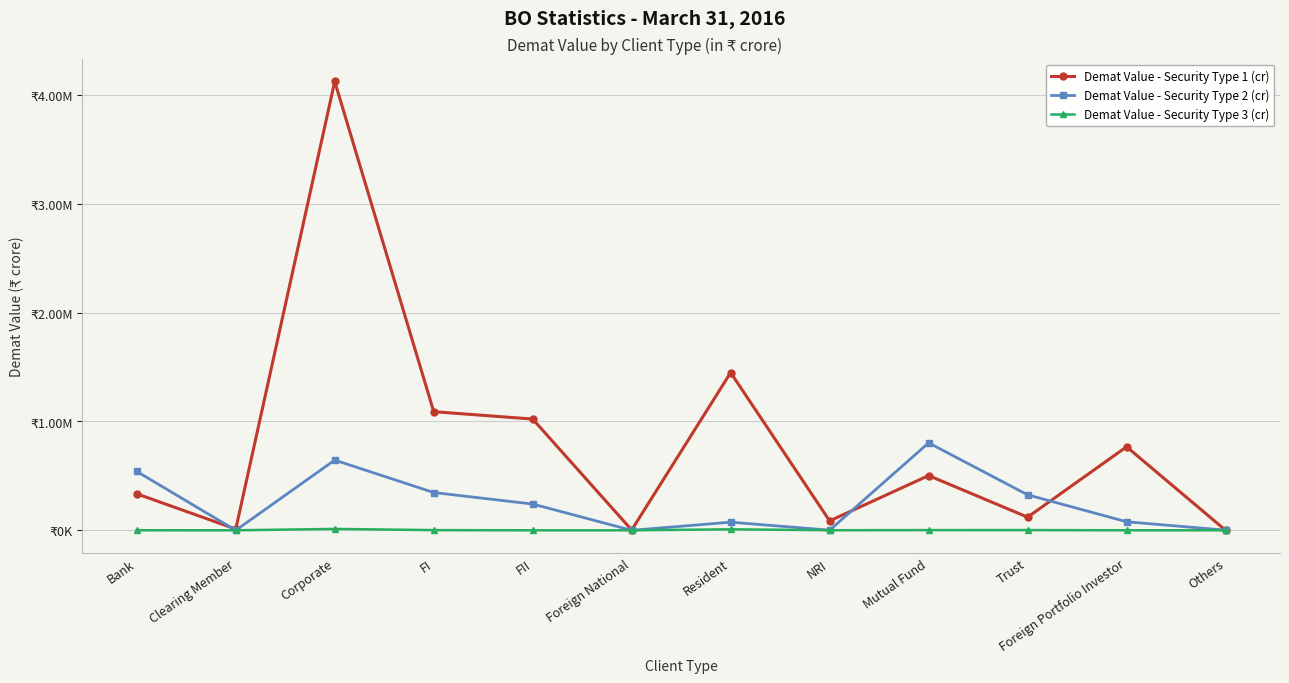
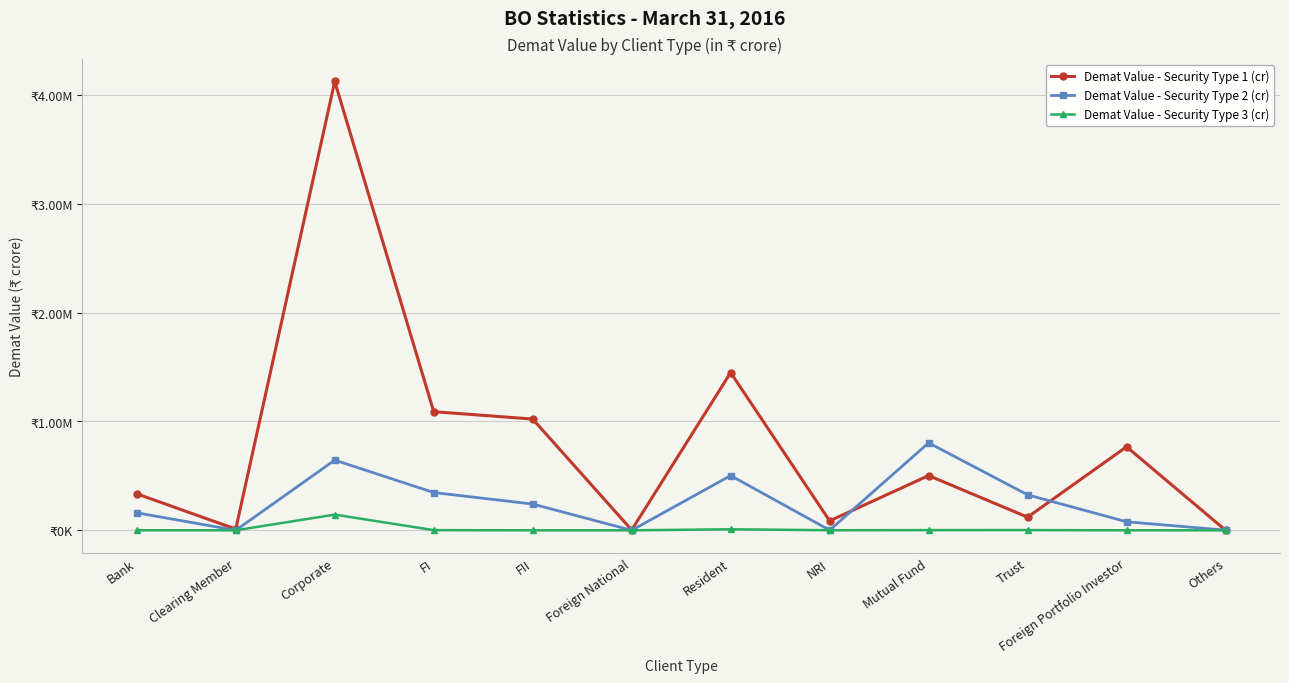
Demat Value - Security Type 2 (cr), Bank: ₹540000 -> ₹160000
Demat Value - Security Type 3 (cr), Corporate: ₹10000 -> ₹140000
Demat Value - Security Type 2 (cr), Resident: ₹70000 -> ₹500000
